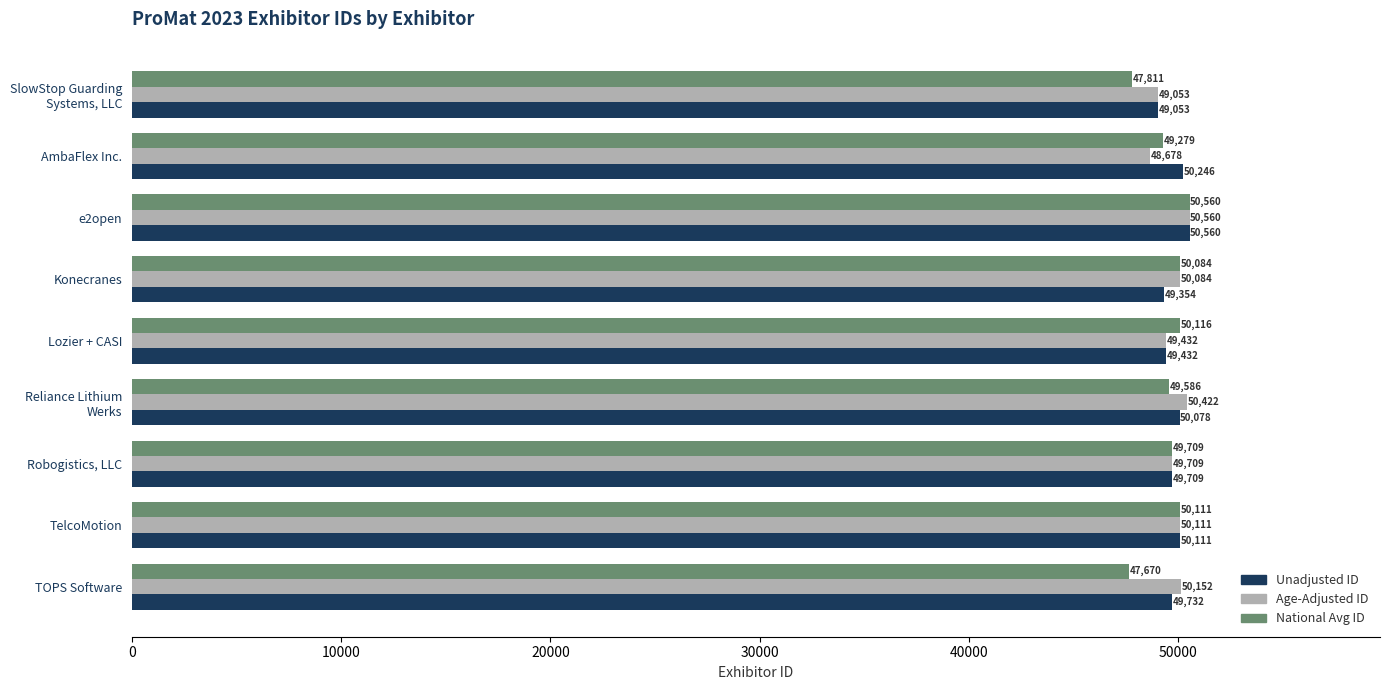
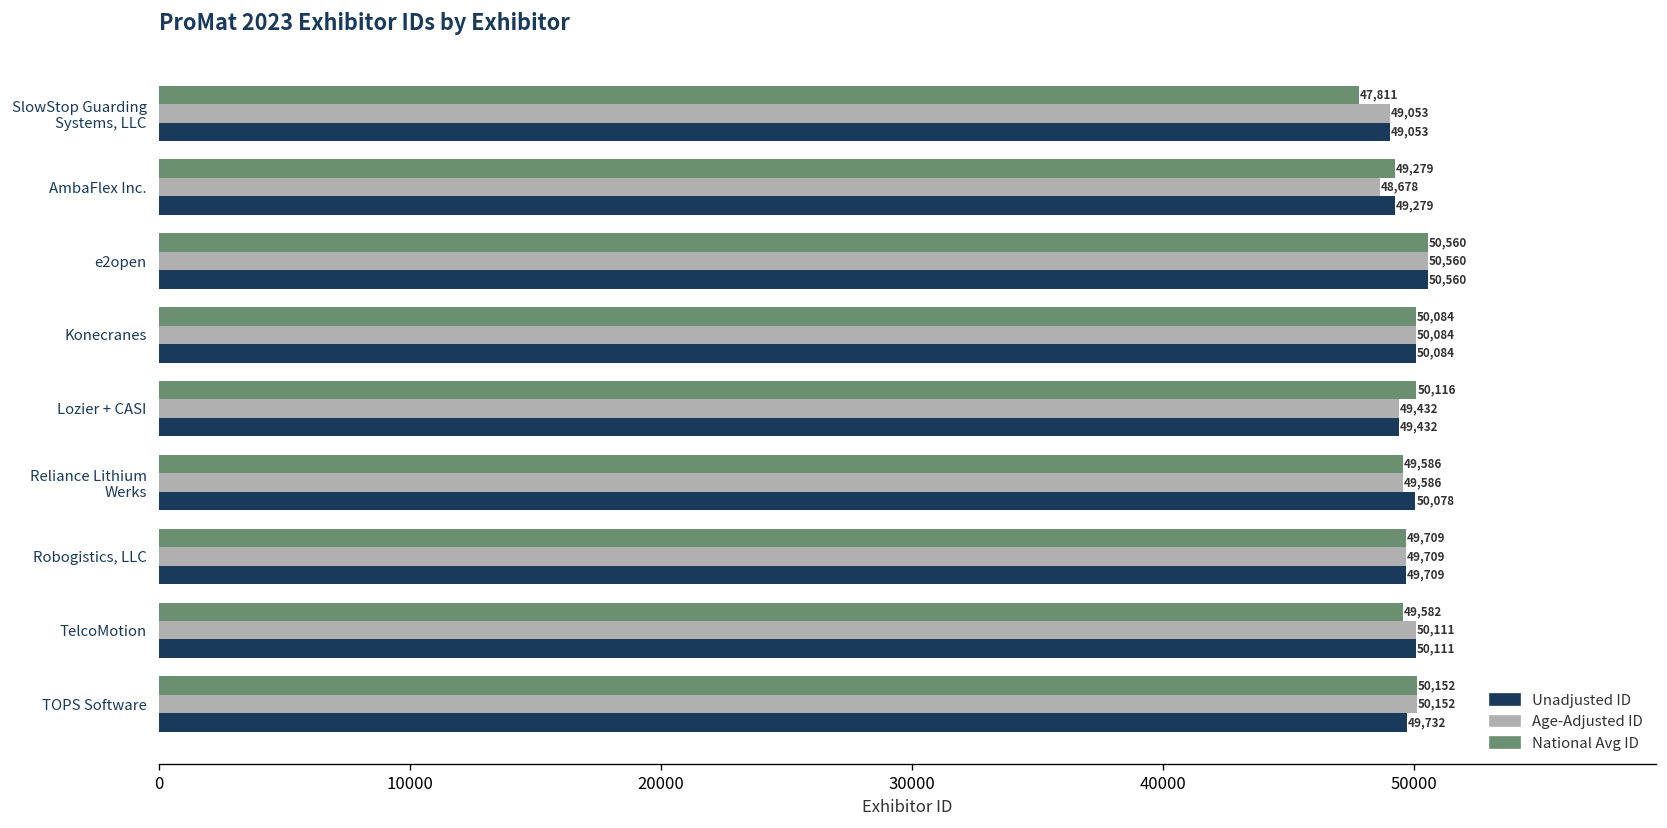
Unadjusted ID, AmbaFlex Inc.: 50,246 -> 49,279
Unadjusted ID, Konecranes: 49,354 -> 50,084
Age-Adjusted ID, Reliance Lithium Werks: 50,422 -> 49,586
National Avg ID, TelcoMotion: 50,111 -> 49,582
National Avg ID, TOPS Software: 47,670 -> 50,152
